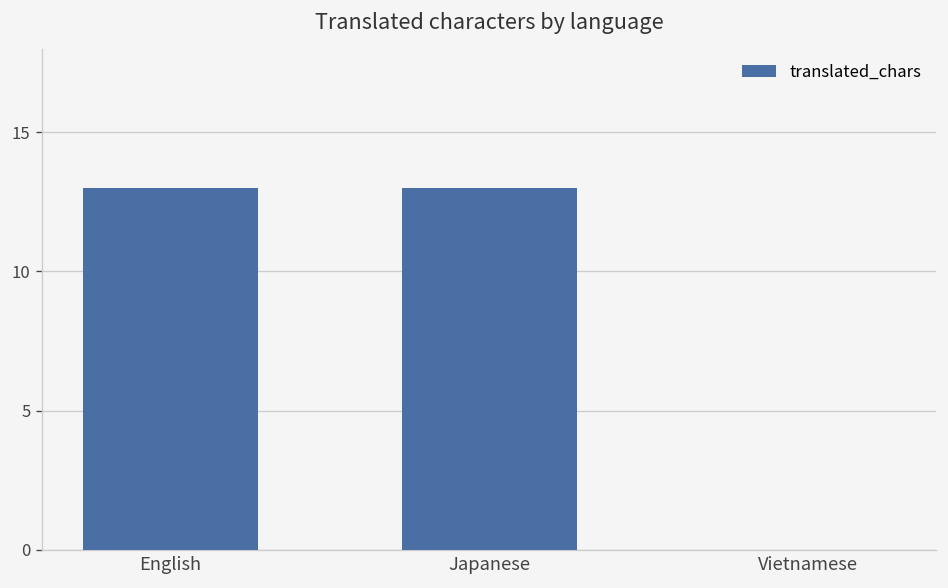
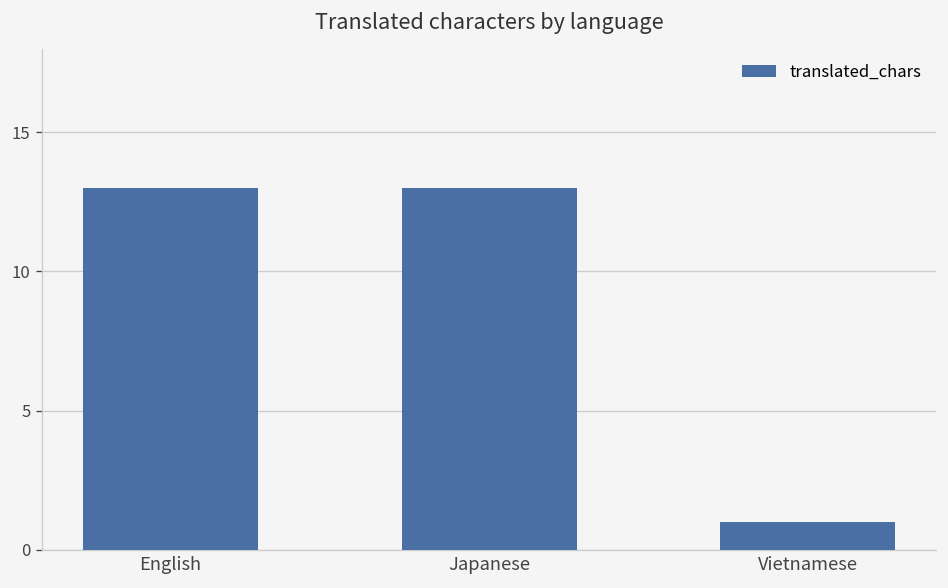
Vietnamese: 0 -> 1
